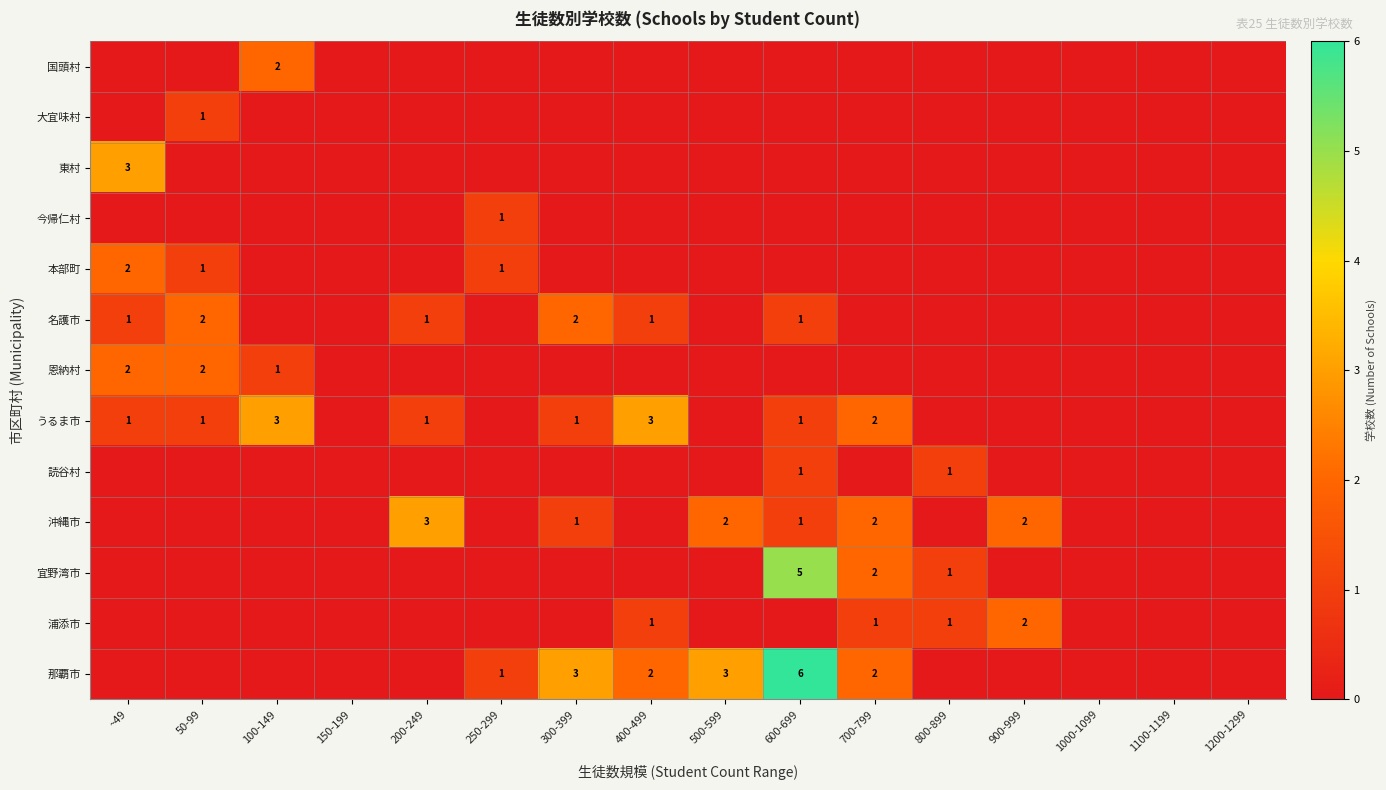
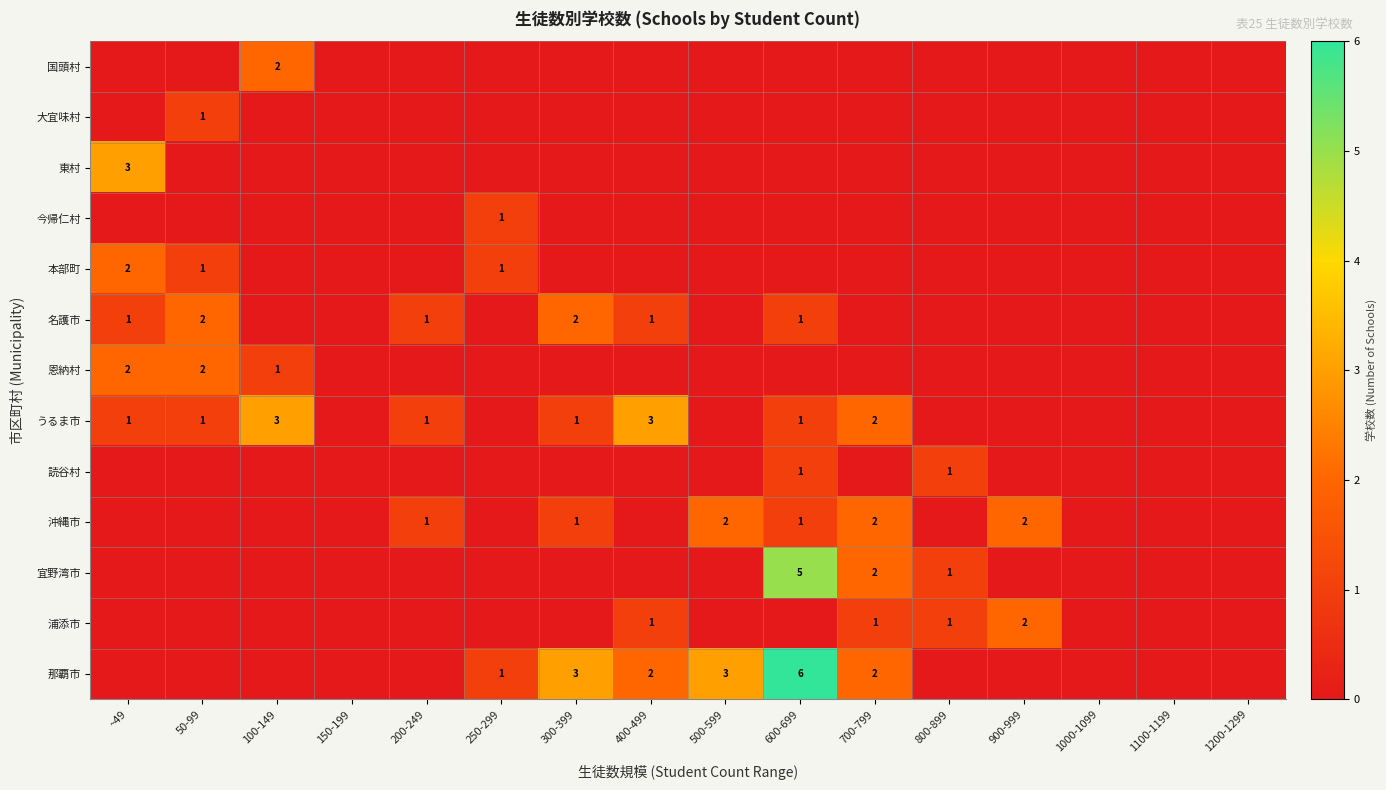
沖縄市, 200-249: 3 -> 1
